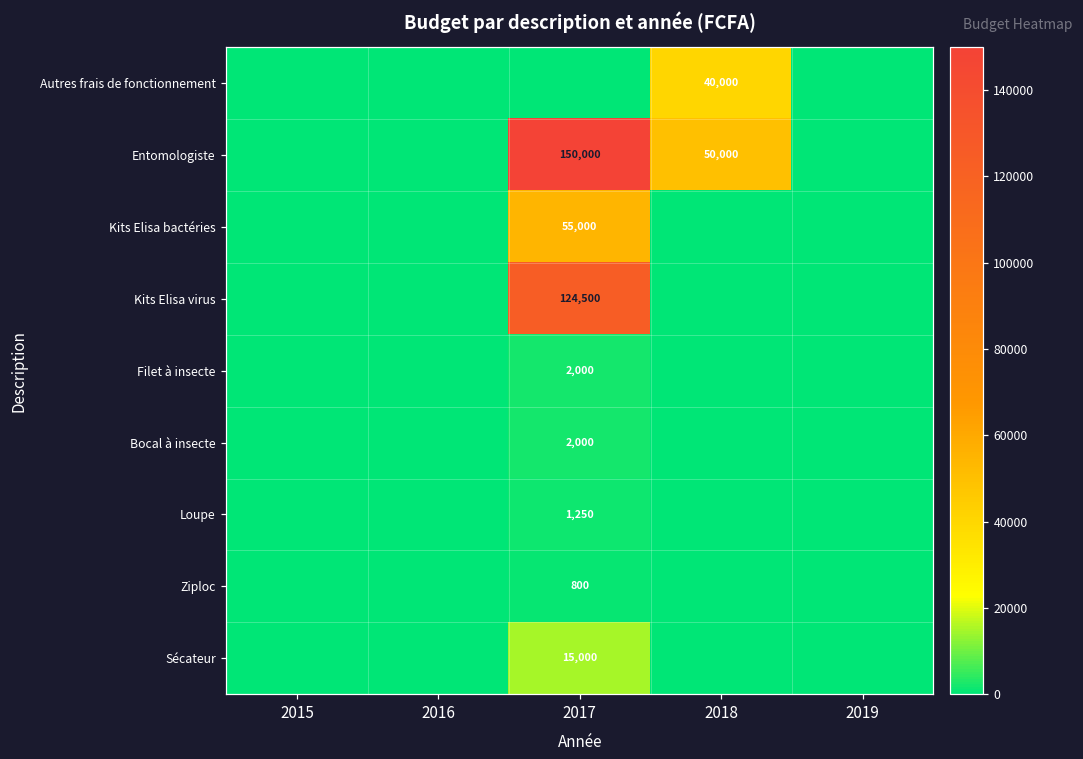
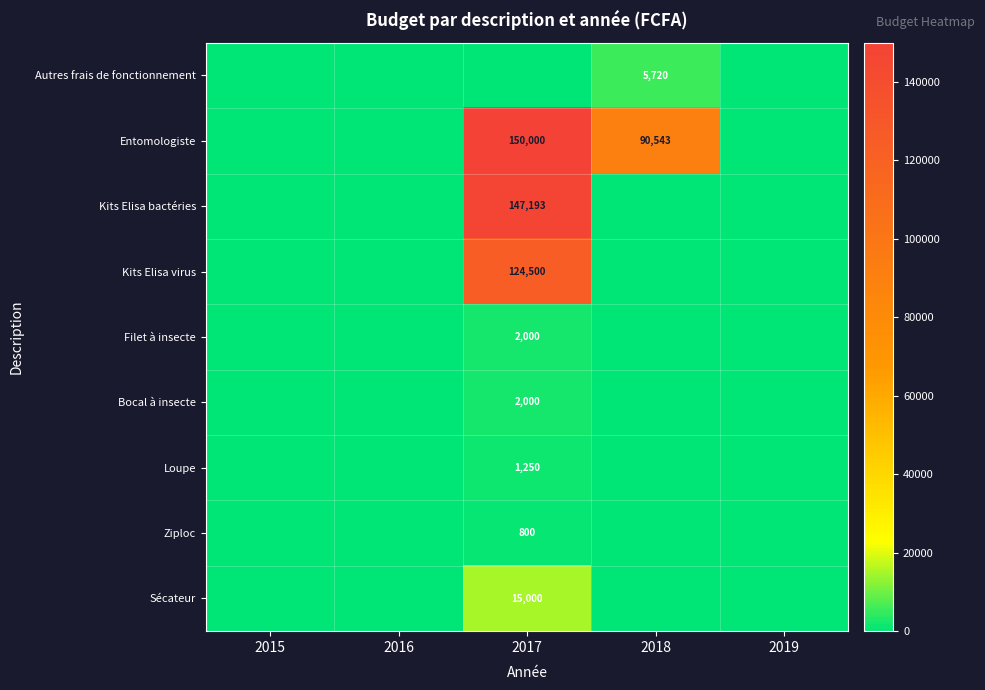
Autres frais de fonctionnement, 2018: 40,000 -> 5,720
Entomologiste, 2018: 50,000 -> 90,543
Kits Elisa bactéries, 2017: 55,000 -> 147,193
